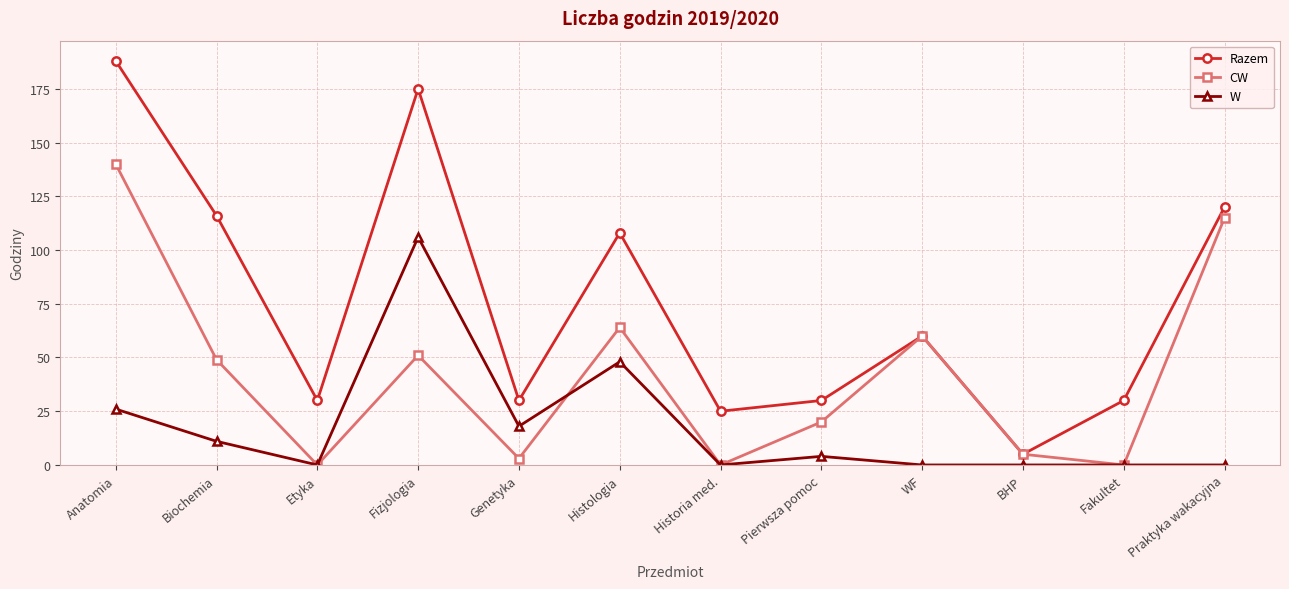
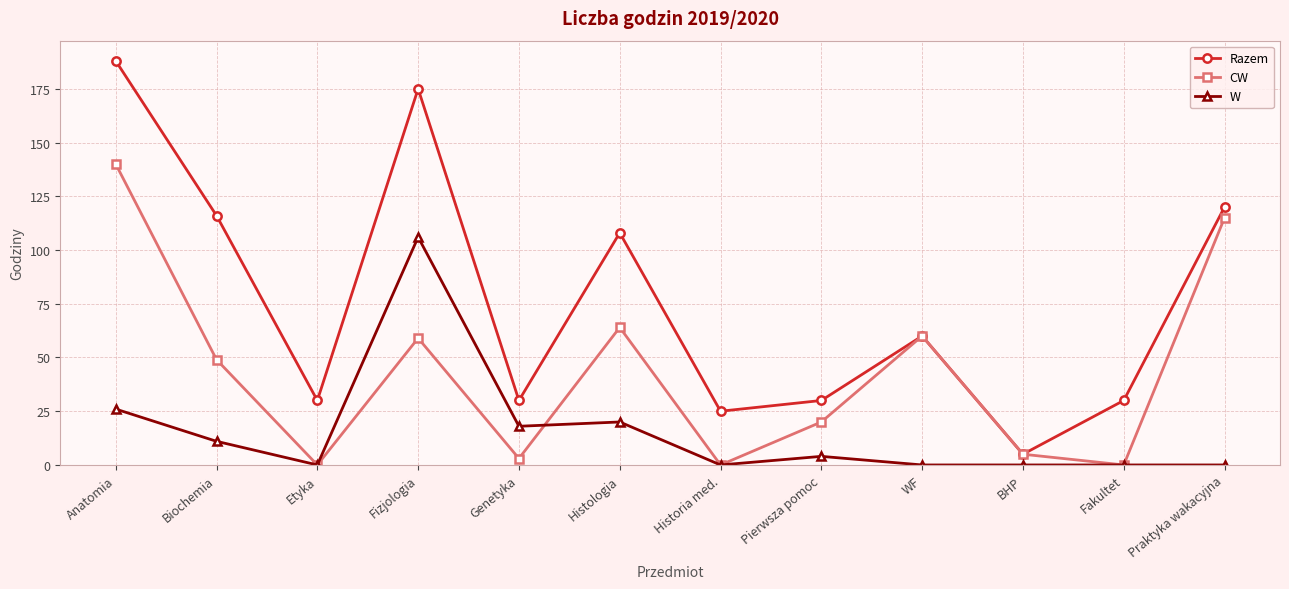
CW, Fizjologia: 51 -> 59
W, Histologia: 48 -> 20
